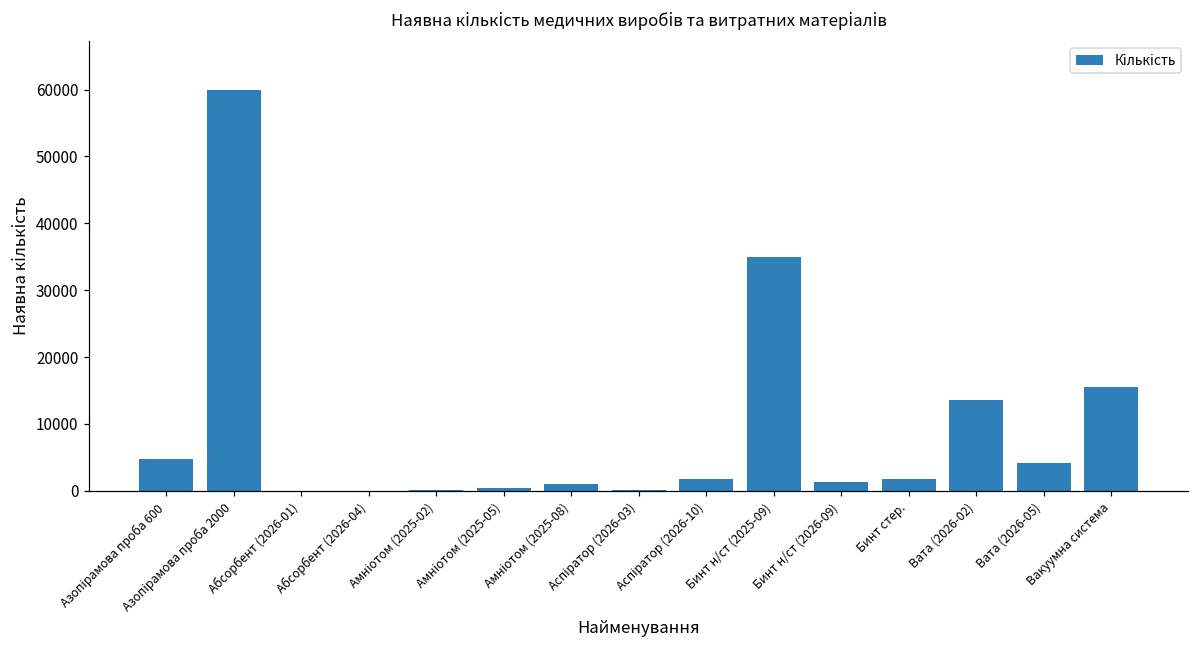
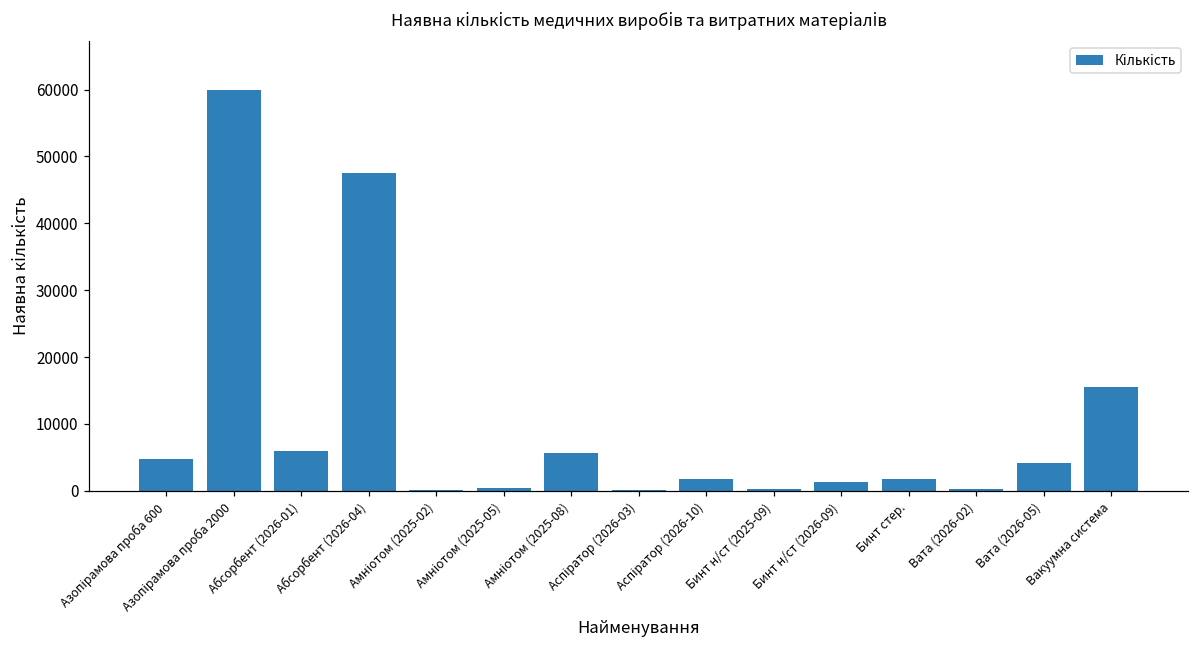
Абсорбент (2026-01): 0 -> 6000
Абсорбент (2026-04): 0 -> 48000
Амніотом (2025-08): 1000 -> 6000
Бинт н/ст (2025-09): 35000 -> 0
Вата (2026-02): 14000 -> 0
